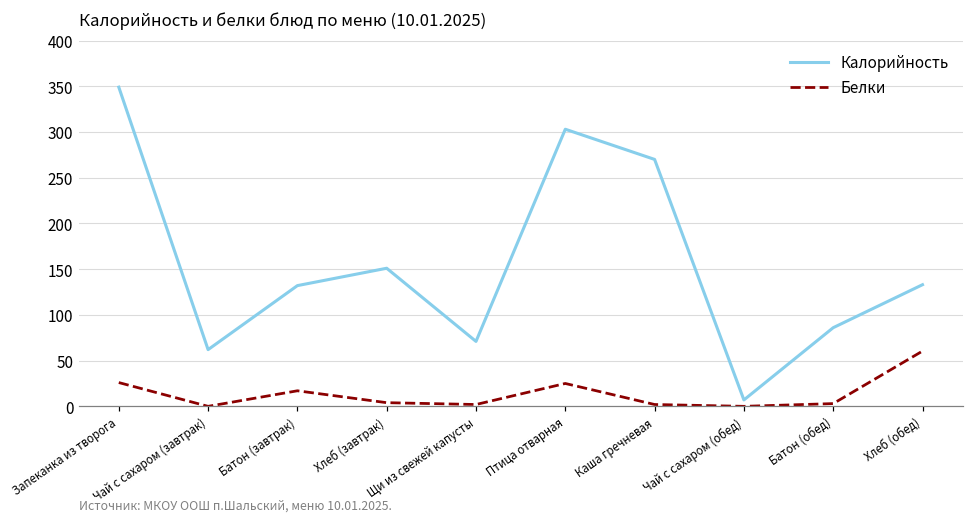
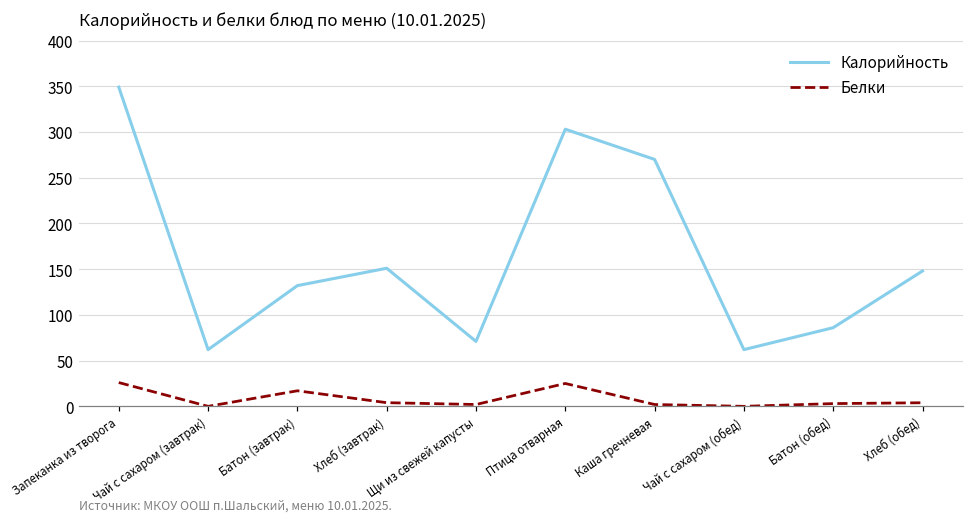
Калорийность, Чай с сахаром (обед): 10 -> 60
Калорийность, Хлеб (обед): 130 -> 150
Белки, Хлеб (обед): 60 -> 0
